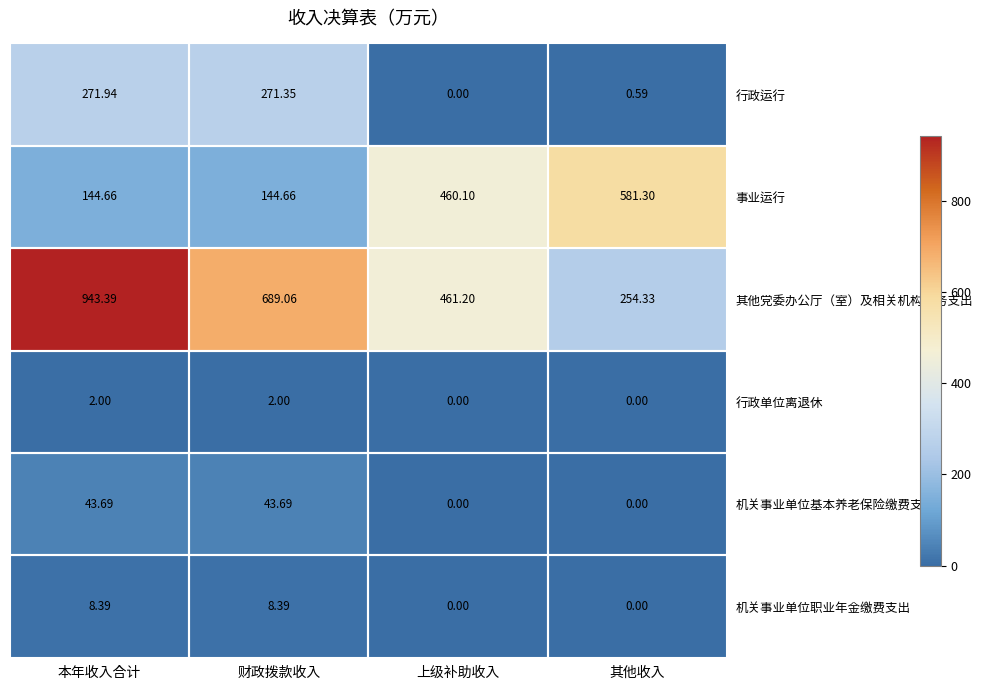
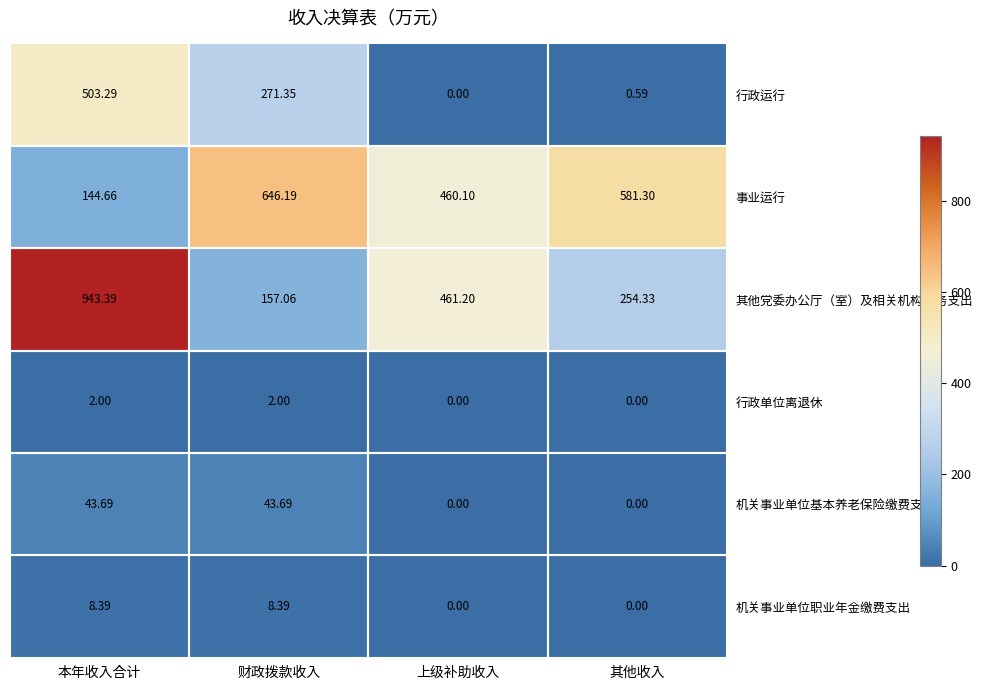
行政运行, 本年收入合计: 271.94 -> 503.29
事业运行, 财政拨款收入: 144.66 -> 646.19
其他党委办公厅（室）及相关机构事务支出, 财政拨款收入: 689.06 -> 157.06
